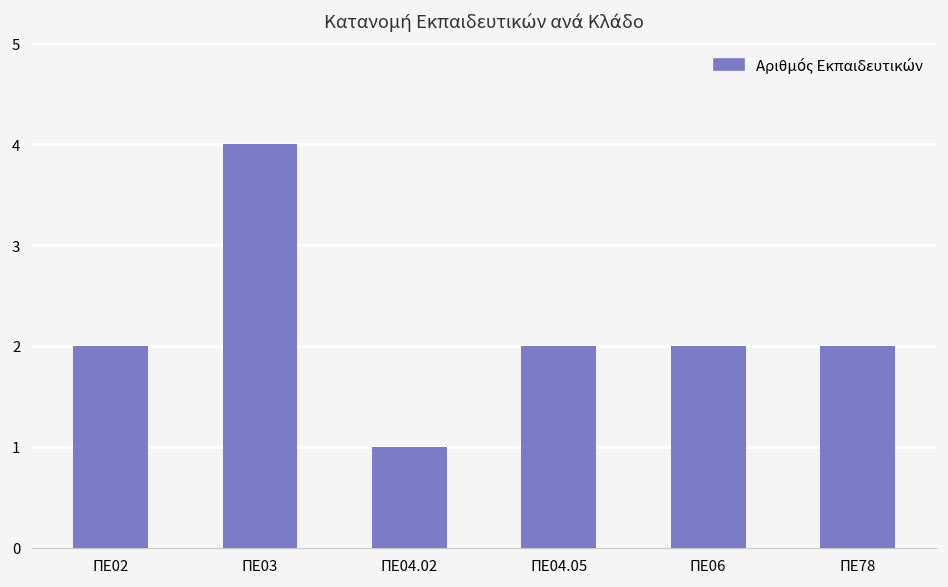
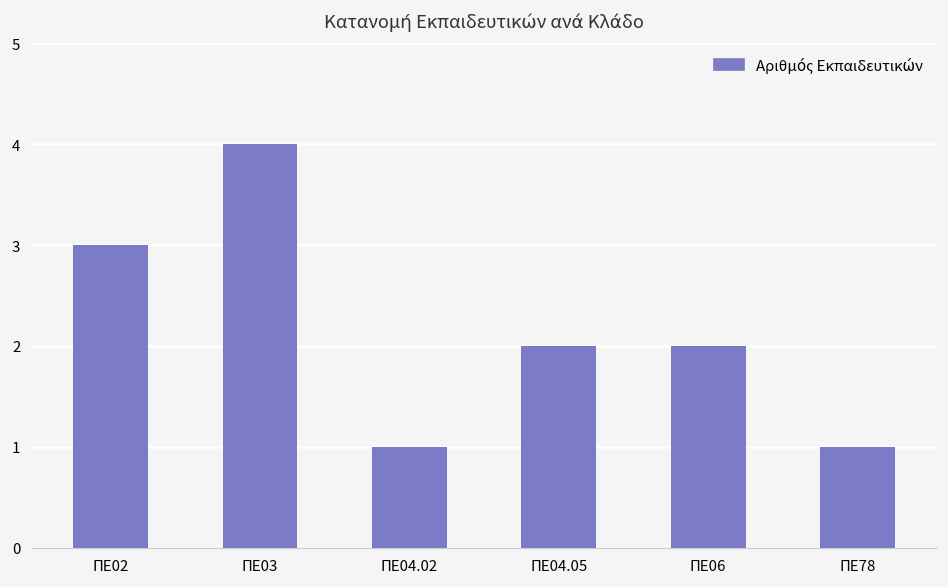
ΠΕ02: 2 -> 3
ΠΕ78: 2 -> 1
